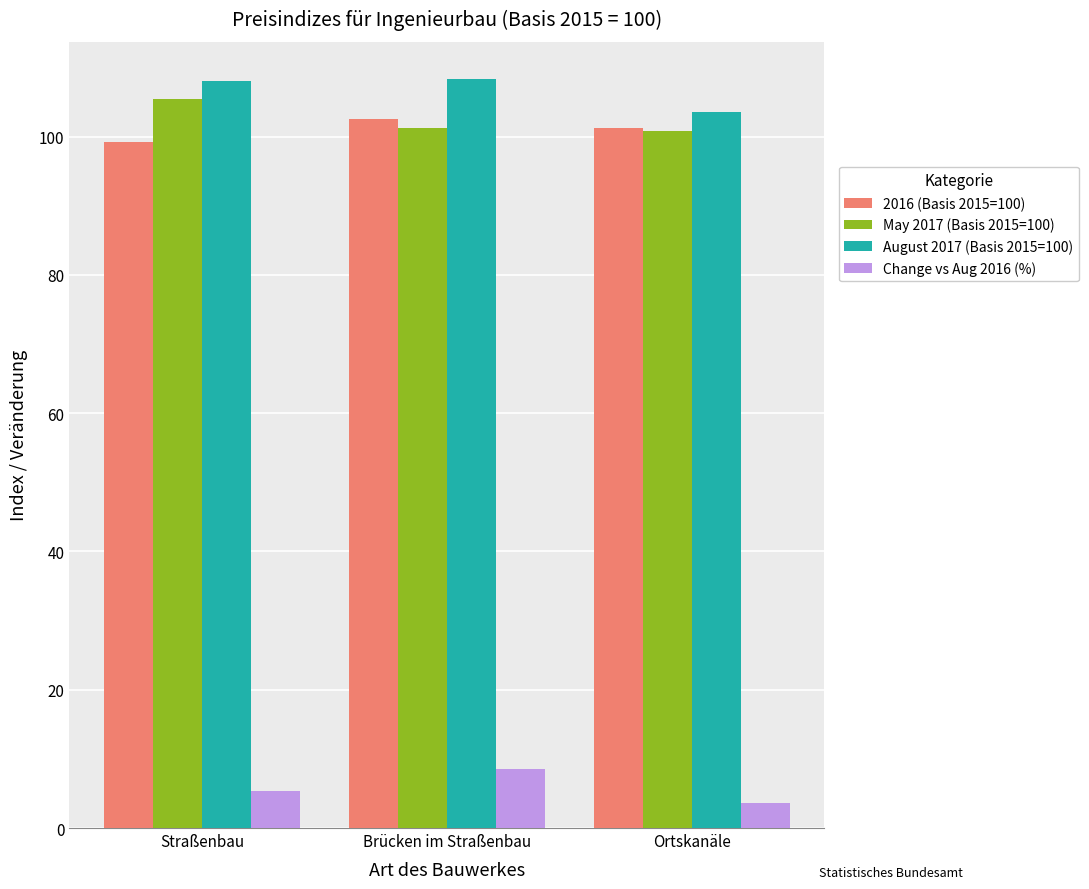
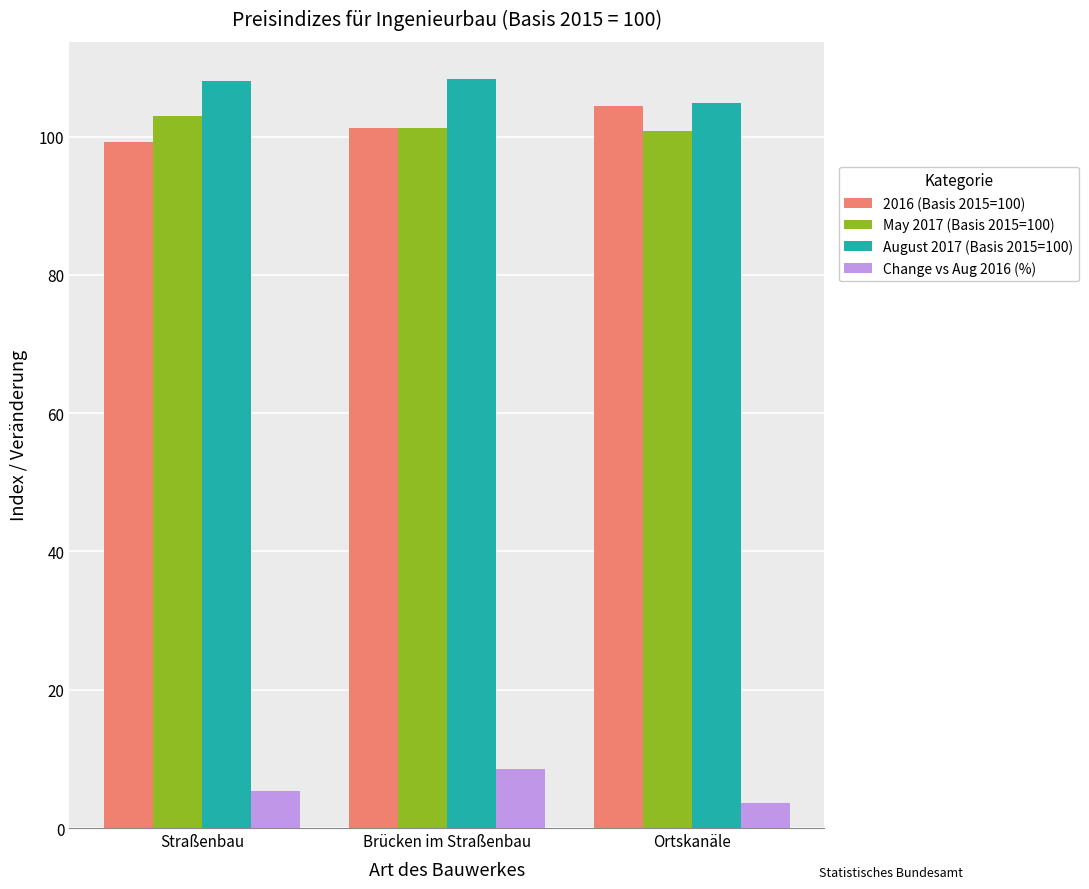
May 2017 (Basis 2015=100), Straßenbau: 106 -> 103
2016 (Basis 2015=100), Brücken im Straßenbau: 103 -> 101
2016 (Basis 2015=100), Ortskanäle: 101 -> 104
August 2017 (Basis 2015=100), Ortskanäle: 104 -> 105
